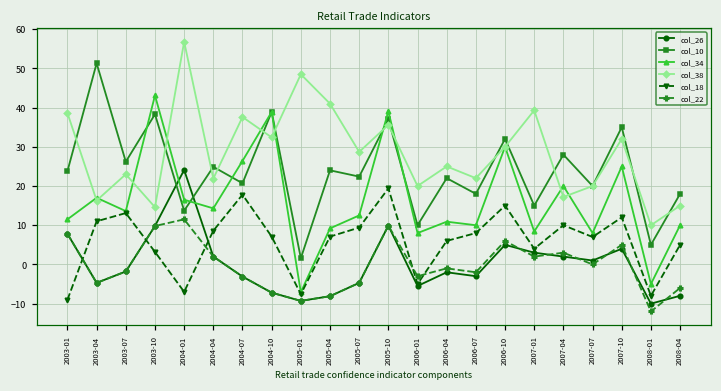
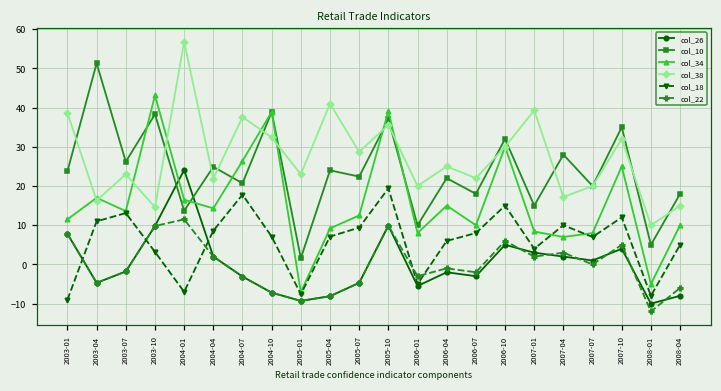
col_38, 2005-01: 49 -> 23
col_34, 2006-04: 11 -> 15
col_34, 2007-04: 20 -> 7
